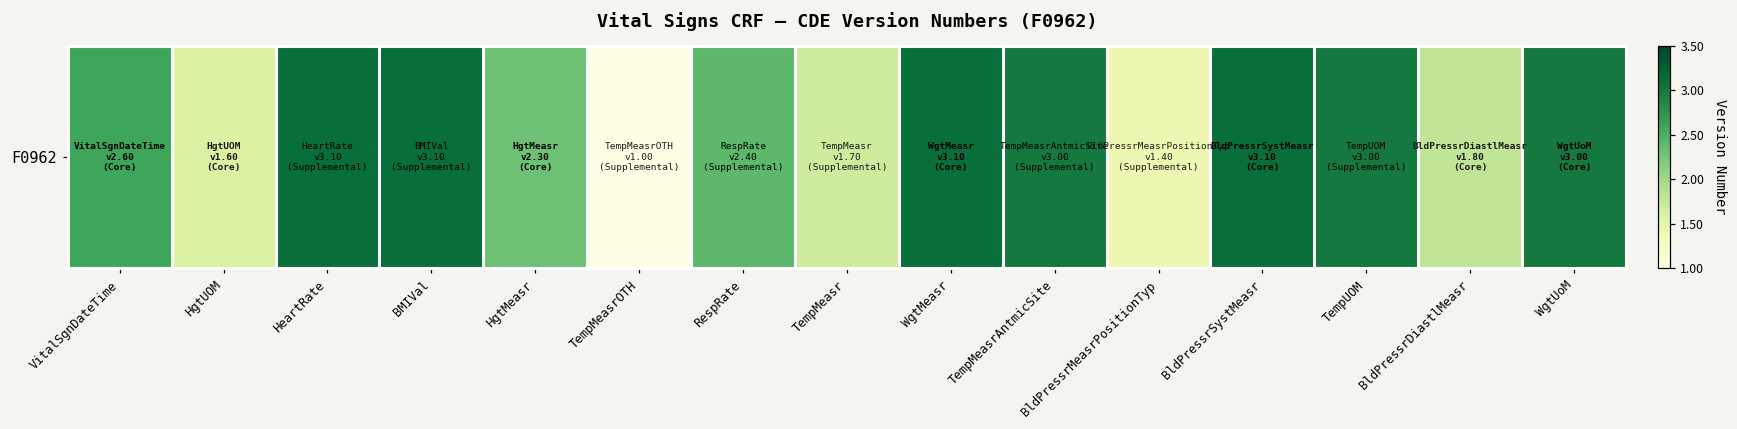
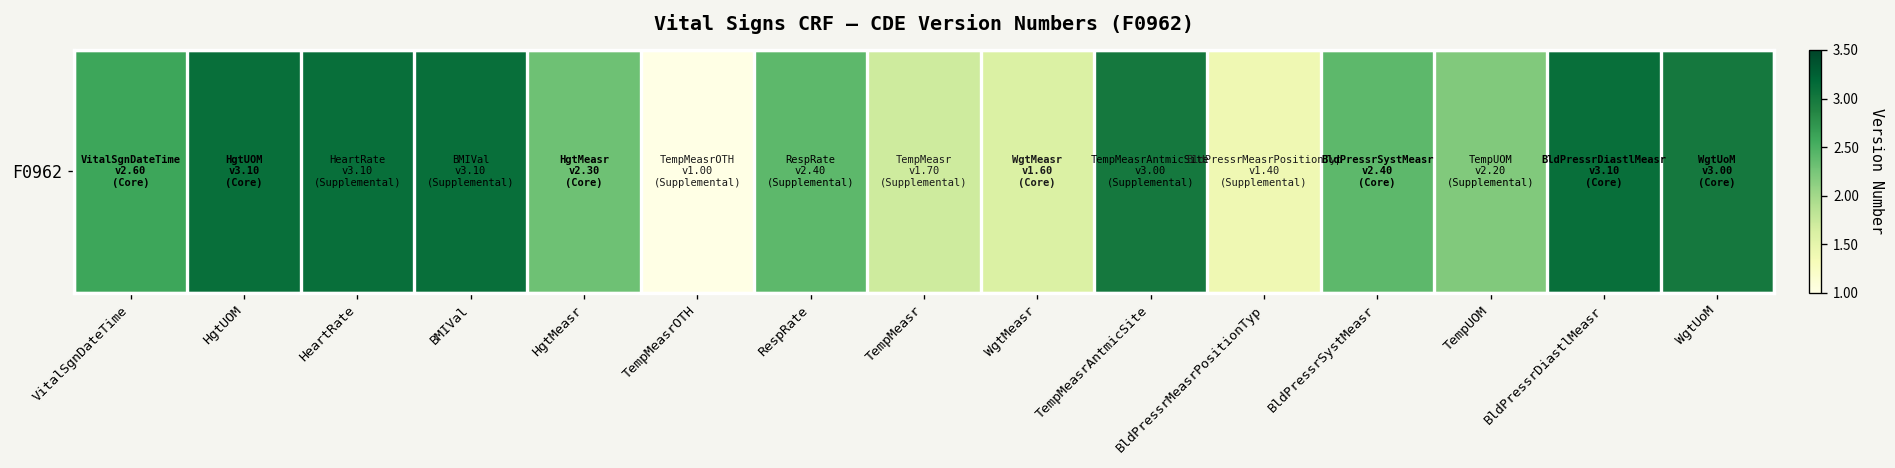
F0962, HgtUOM: 1.60 -> 3.10
F0962, WgtMeasr: 3.10 -> 1.60
F0962, BldPressrSystMeasr: 3.10 -> 2.40
F0962, TempUOM: 3.00 -> 2.20
F0962, BldPressrDiastlMeasr: 1.80 -> 3.10
